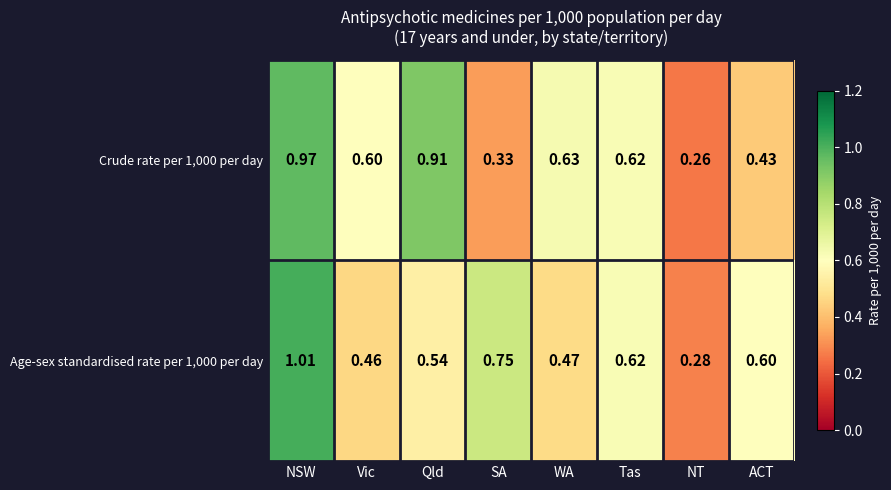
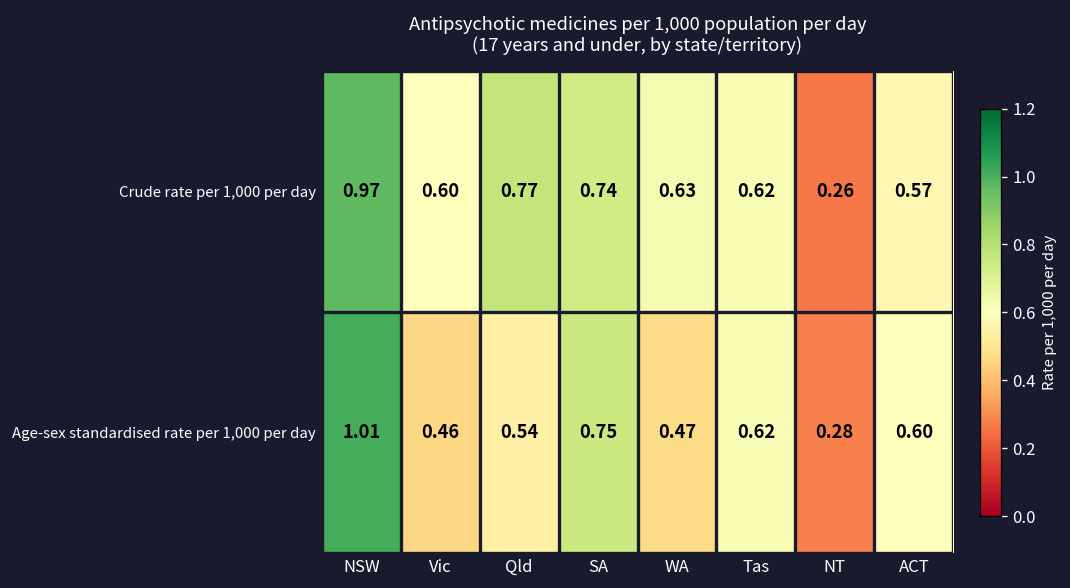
Crude rate per 1,000 per day, Qld: 0.91 -> 0.77
Crude rate per 1,000 per day, SA: 0.33 -> 0.74
Crude rate per 1,000 per day, ACT: 0.43 -> 0.57
